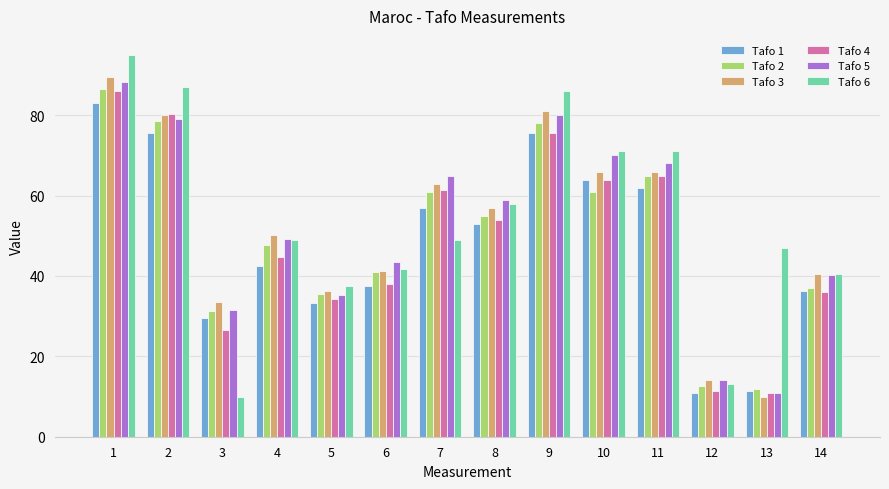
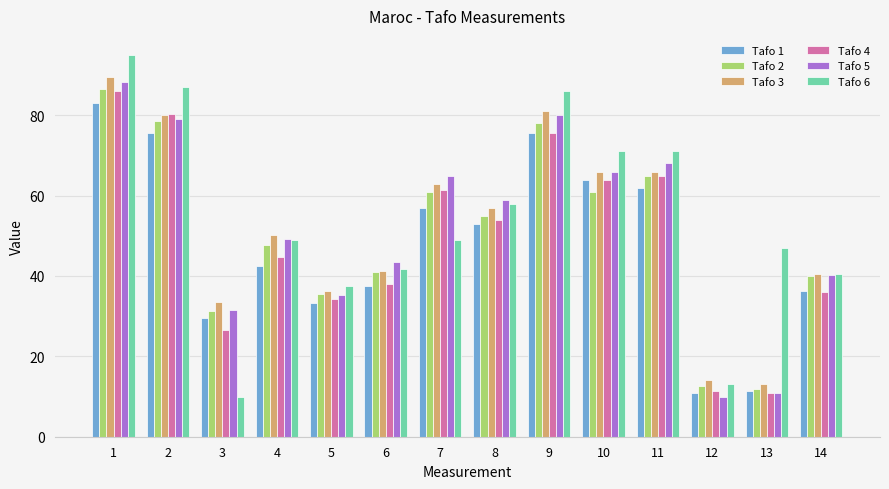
Tafo 5, 10: 70 -> 66
Tafo 5, 12: 14 -> 10
Tafo 3, 13: 10 -> 13
Tafo 2, 14: 37 -> 40
